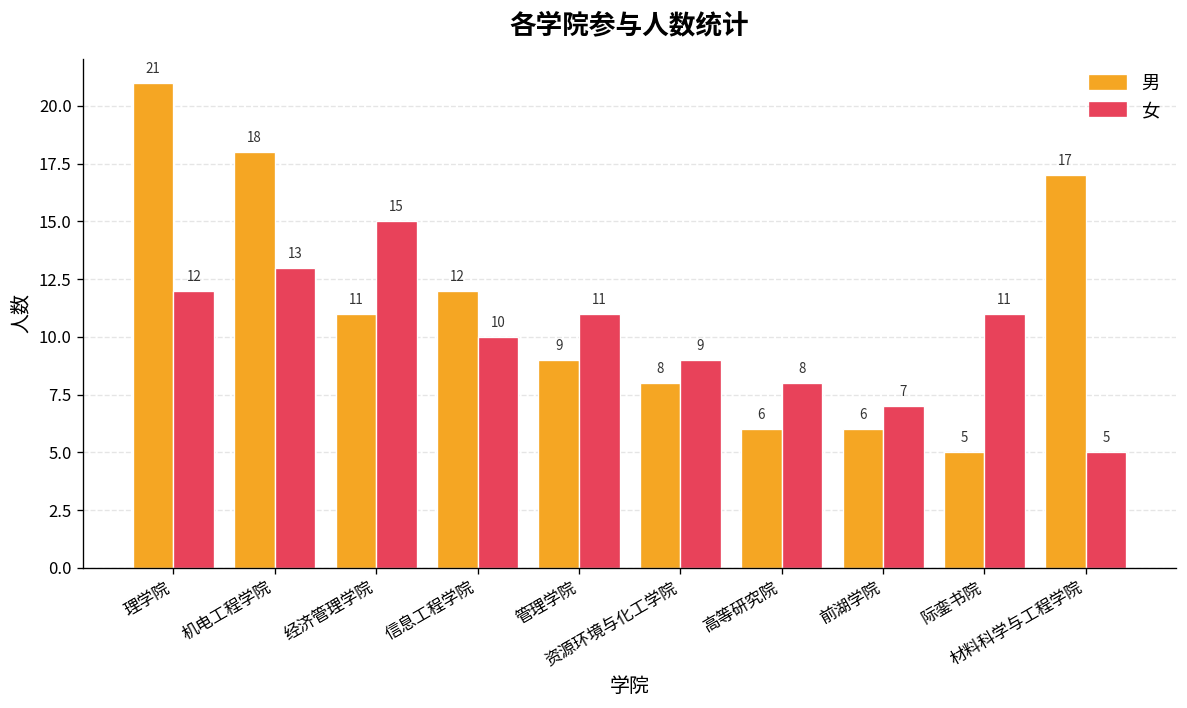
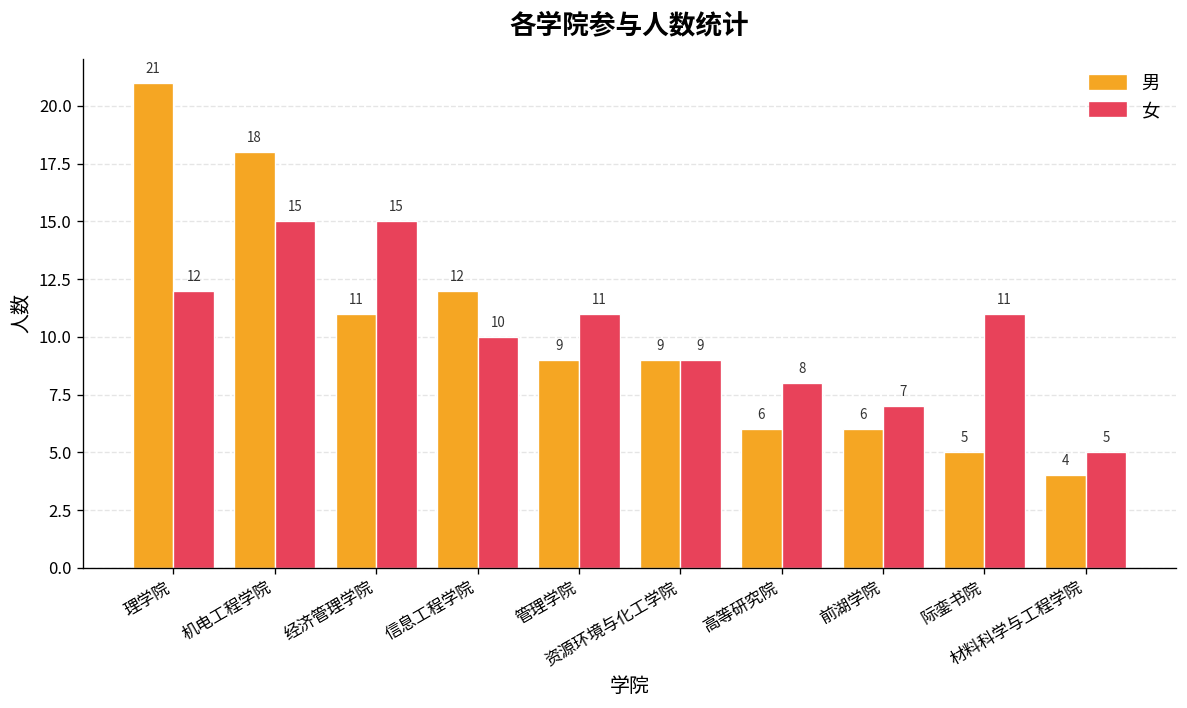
女, 机电工程学院: 13 -> 15
男, 资源环境与化工学院: 8 -> 9
男, 材料科学与工程学院: 17 -> 4
